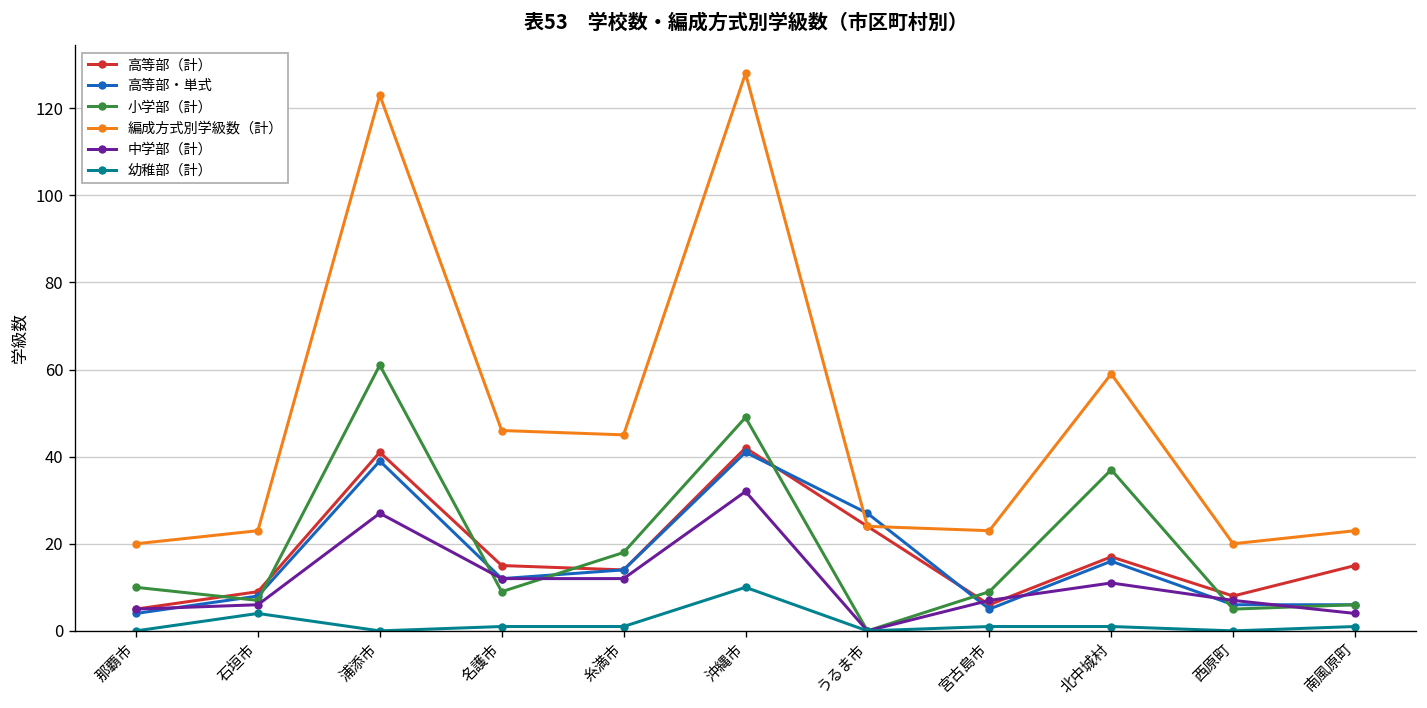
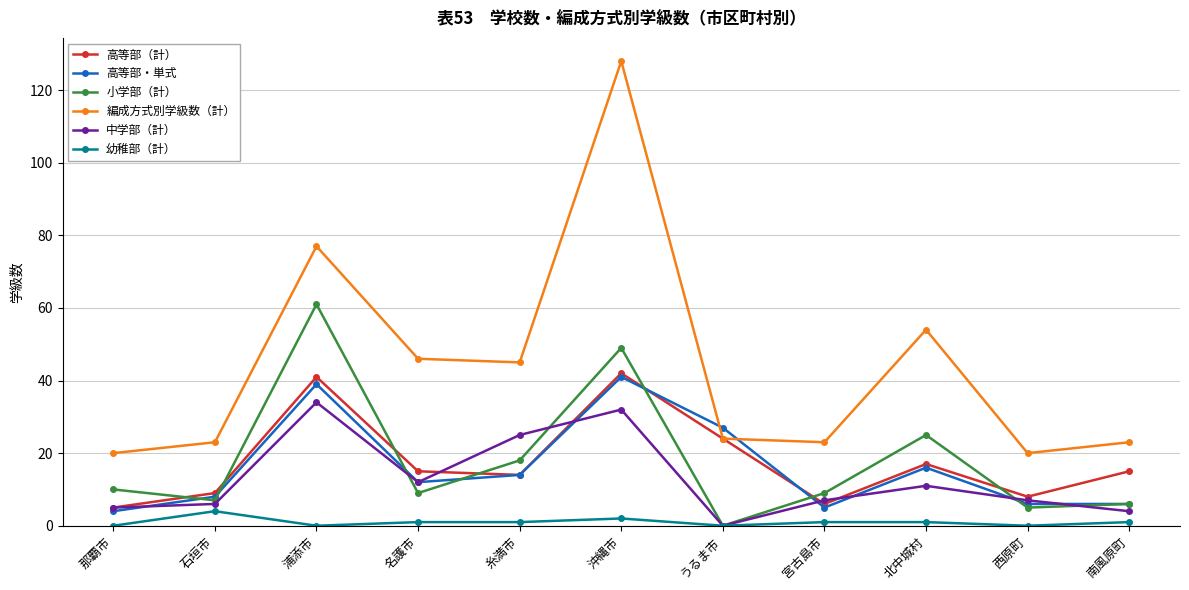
編成方式別学級数（計）, 浦添市: 123 -> 77
中学部（計）, 浦添市: 27 -> 34
中学部（計）, 糸満市: 12 -> 25
幼稚部（計）, 沖縄市: 10 -> 2
小学部（計）, 北中城村: 37 -> 25
編成方式別学級数（計）, 北中城村: 59 -> 54
